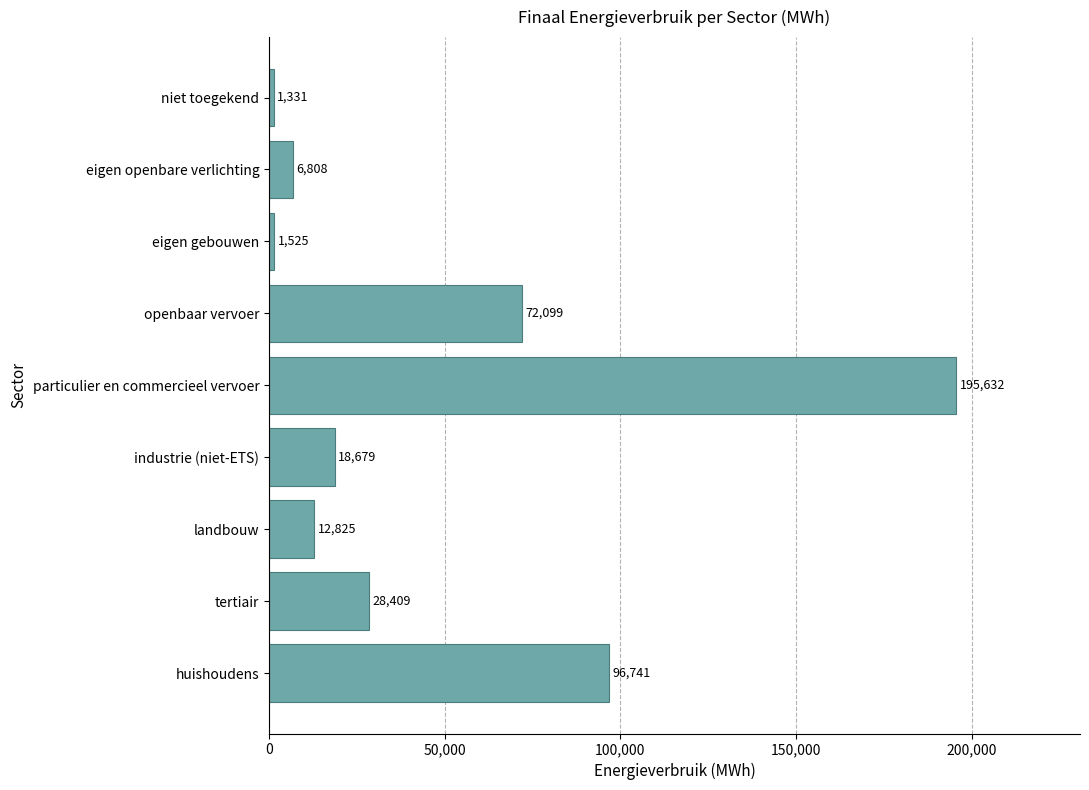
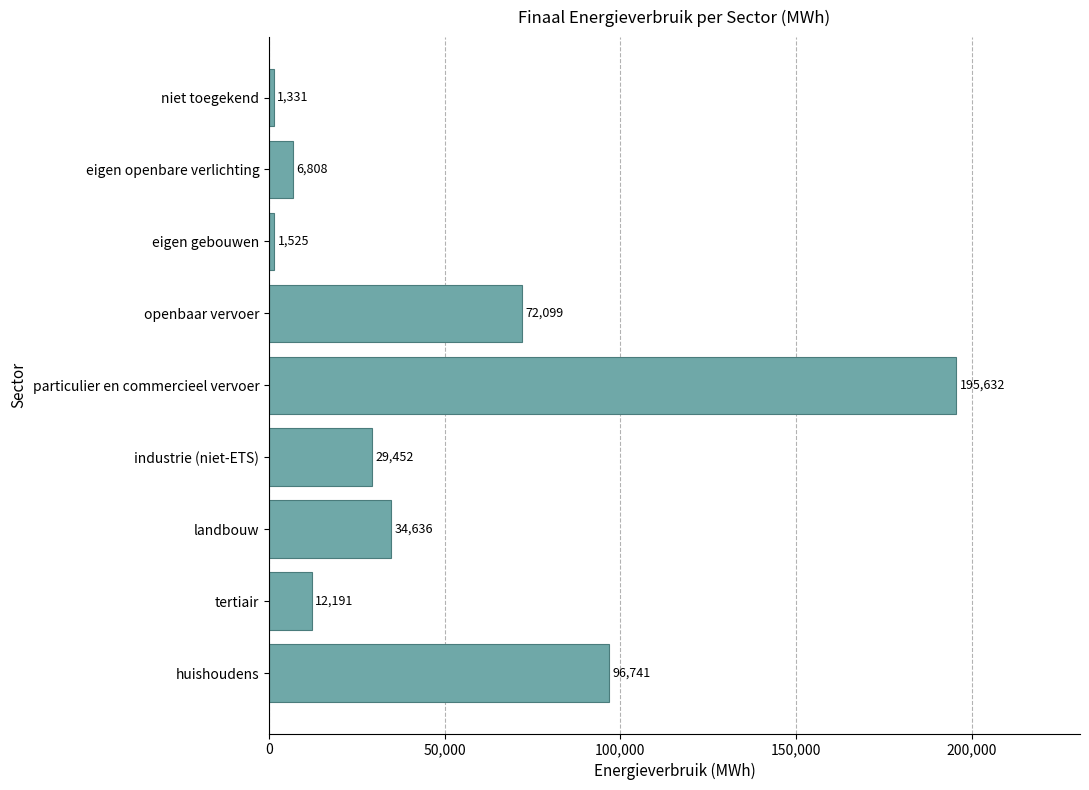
industrie (niet-ETS): 18,679 -> 29,452
landbouw: 12,825 -> 34,636
tertiair: 28,409 -> 12,191
